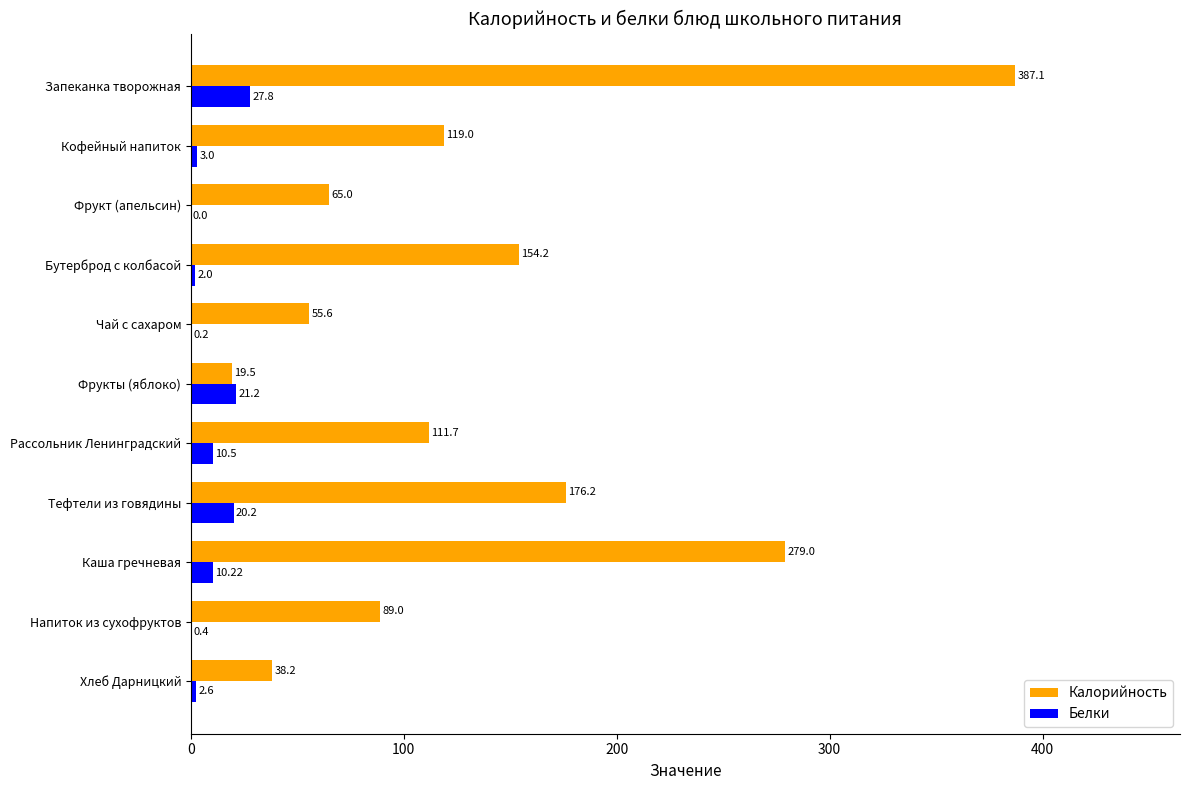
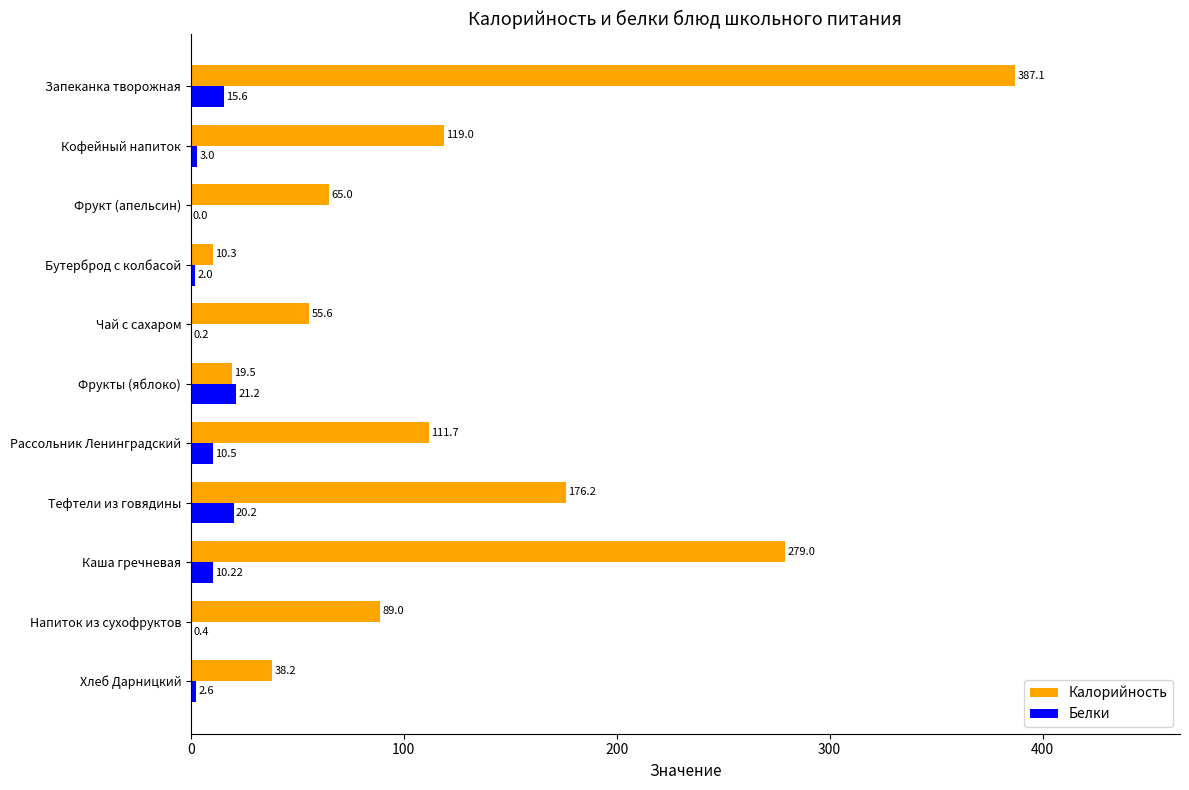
Белки, Запеканка творожная: 27.8 -> 15.6
Калорийность, Бутерброд с колбасой: 154.2 -> 10.3
